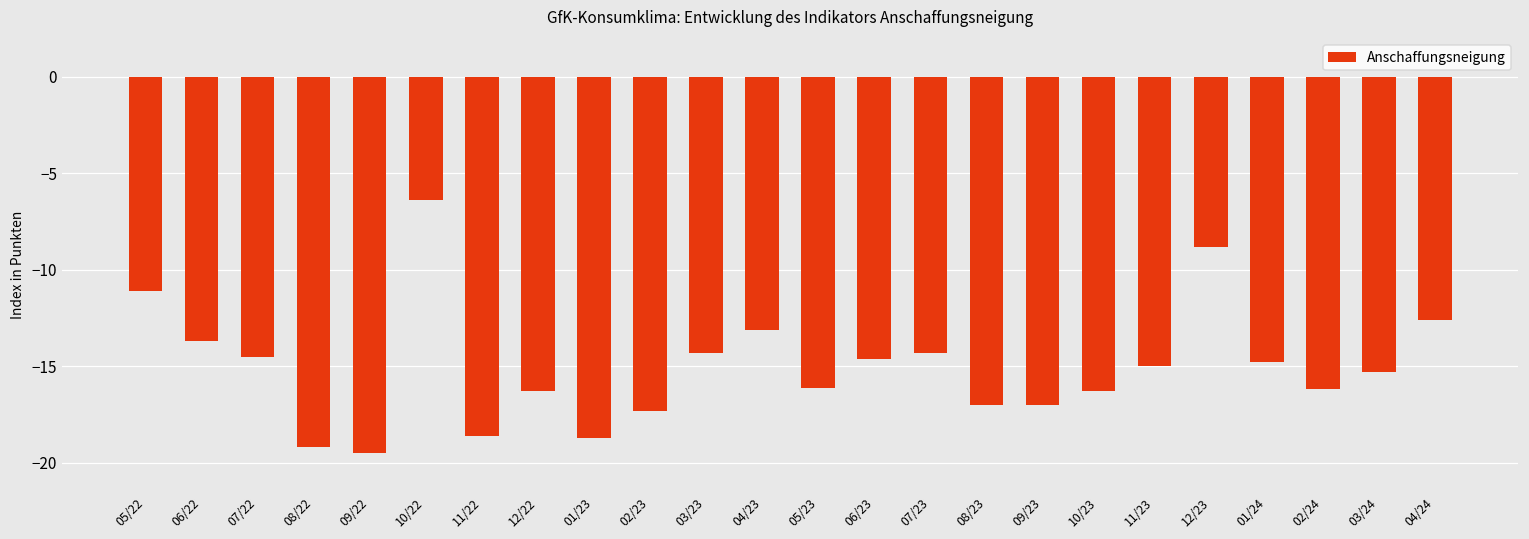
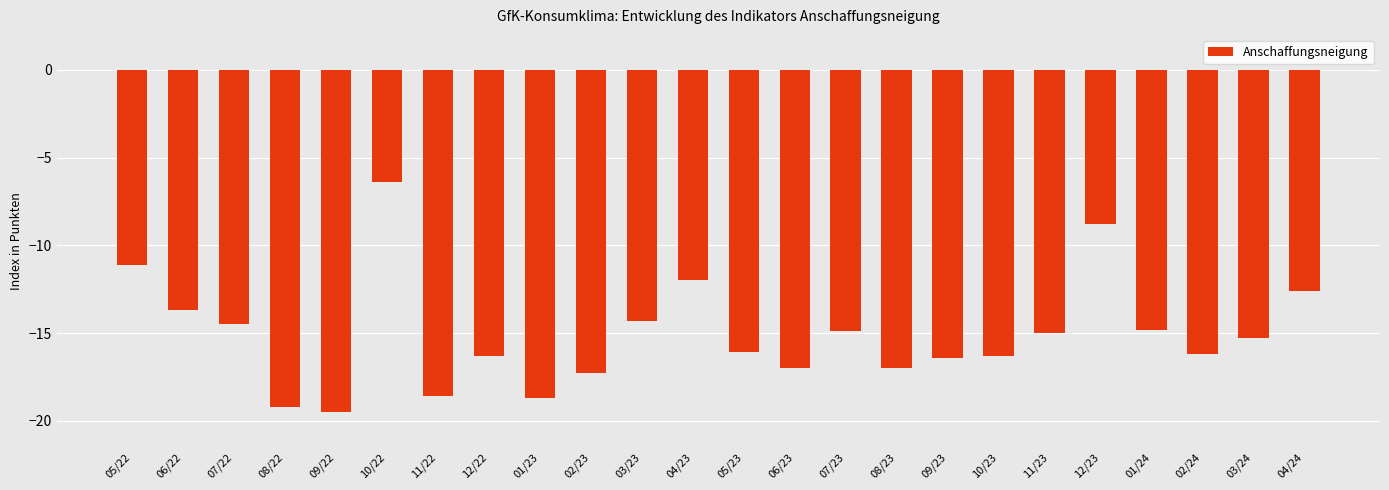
04/23: -13.1 -> -12.0
06/23: -14.6 -> -17.0
07/23: -14.3 -> -14.9
09/23: -17.0 -> -16.4
